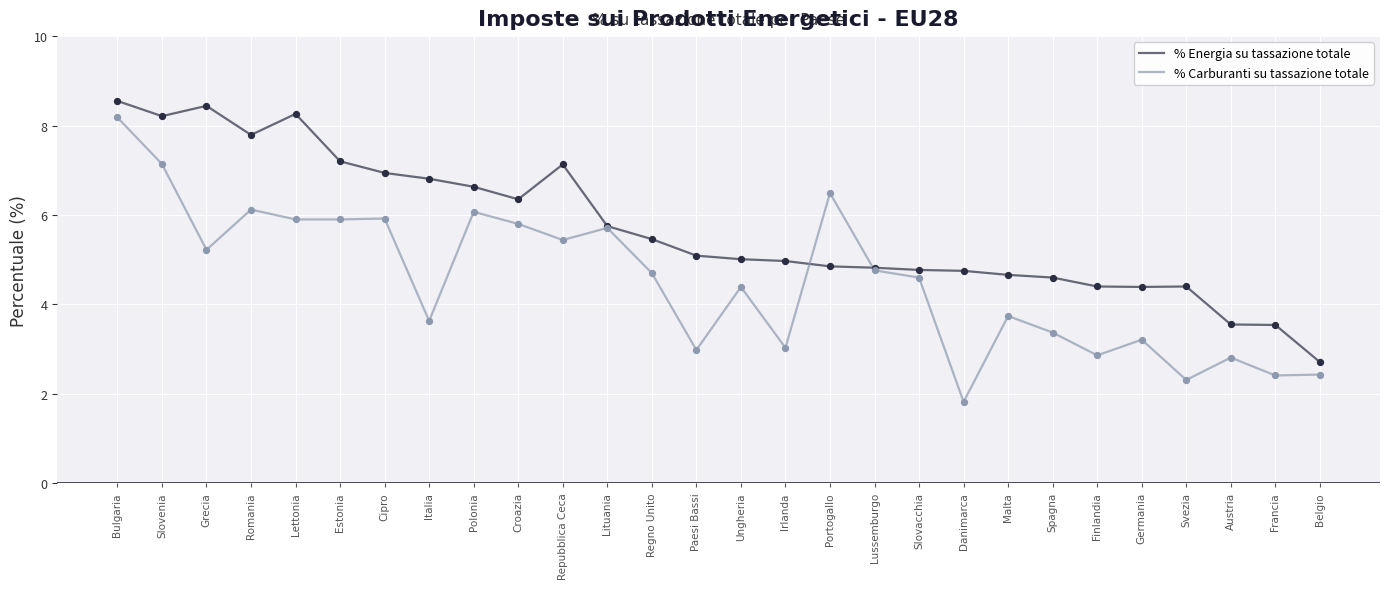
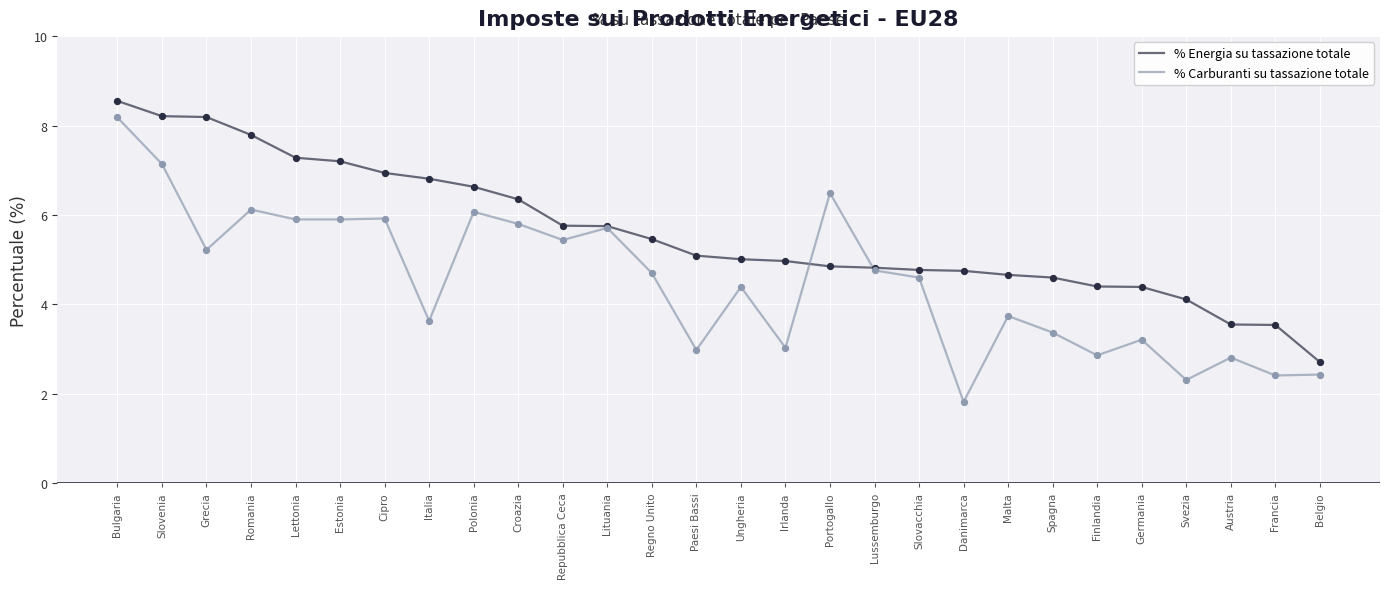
% Energia su tassazione totale, Grecia: 8.4 -> 8.2
% Energia su tassazione totale, Lettonia: 8.3 -> 7.3
% Energia su tassazione totale, Repubblica Ceca: 7.1 -> 5.8
% Energia su tassazione totale, Svezia: 4.4 -> 4.1
